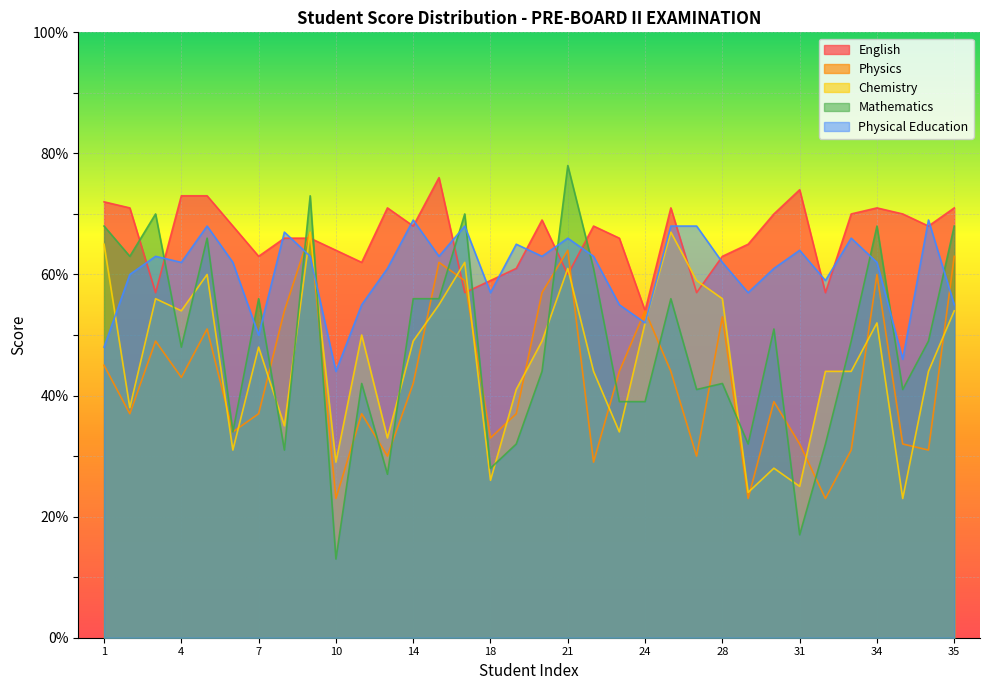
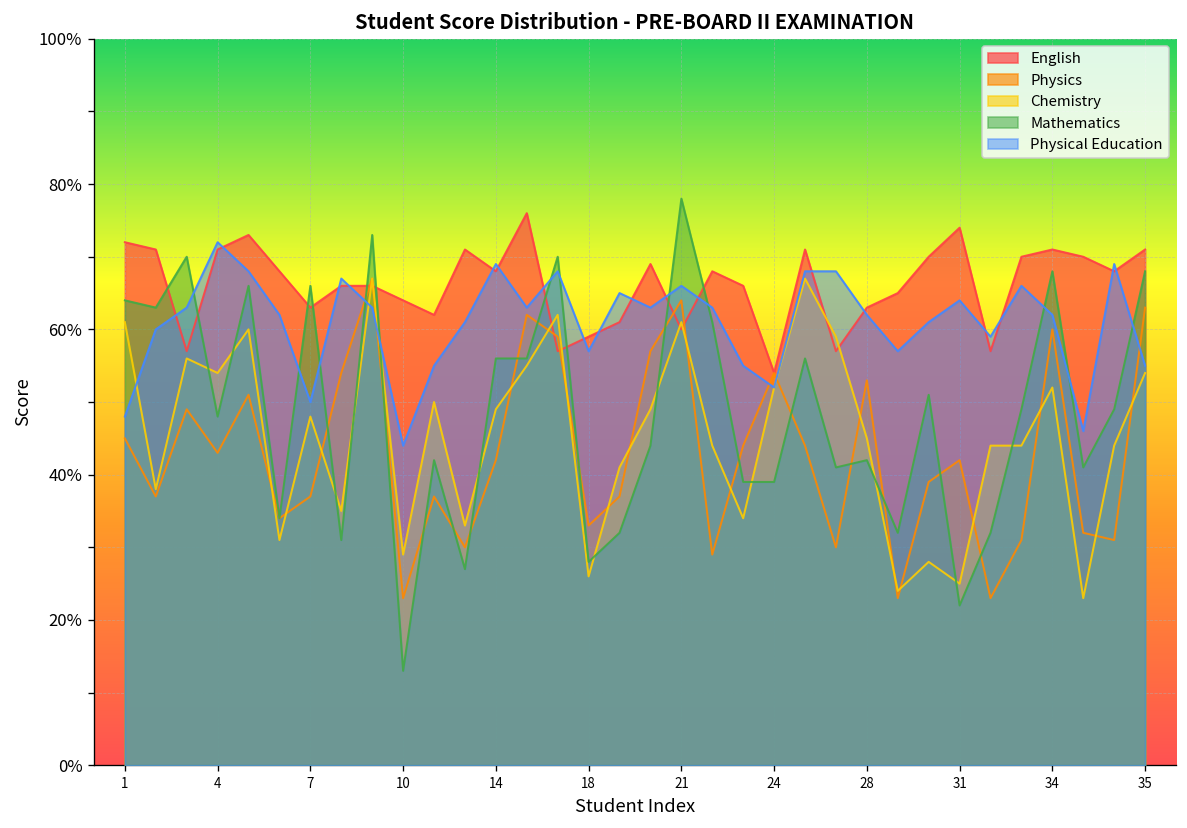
Chemistry, 1: 65% -> 61%
Mathematics, 1: 68% -> 64%
English, 4: 73% -> 71%
Physical Education, 4: 62% -> 72%
Mathematics, 7: 56% -> 66%
Chemistry, 28: 56% -> 45%
Physics, 31: 32% -> 42%
Mathematics, 31: 17% -> 22%
